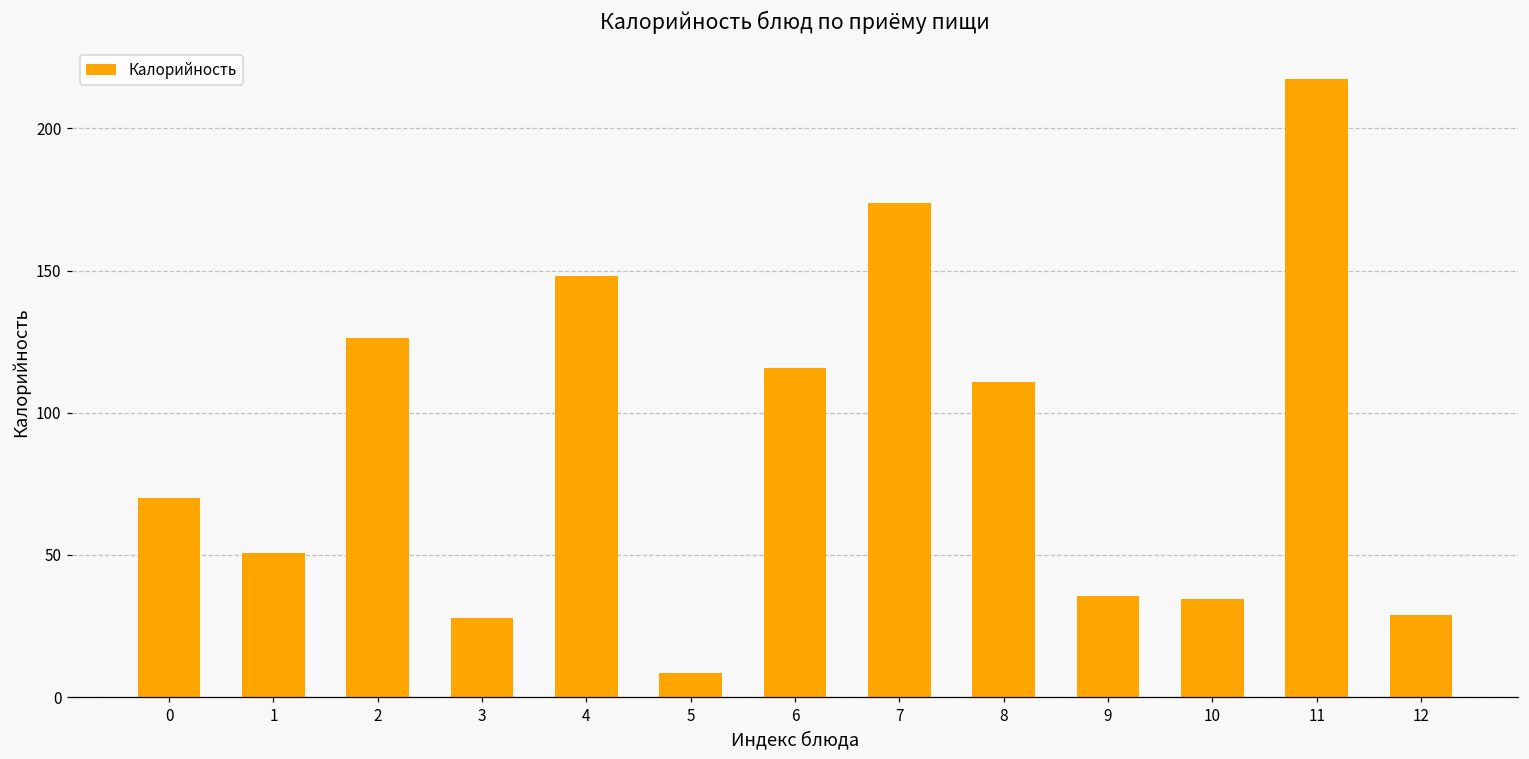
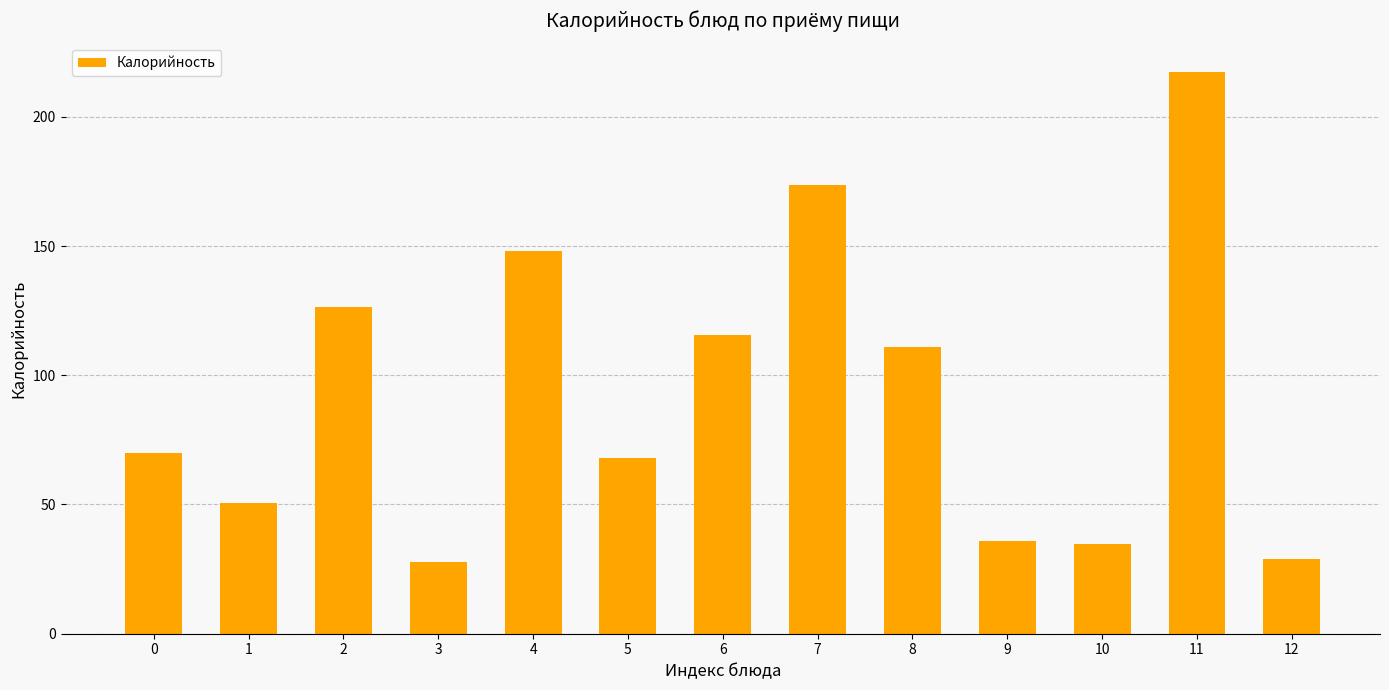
5: 9 -> 68
